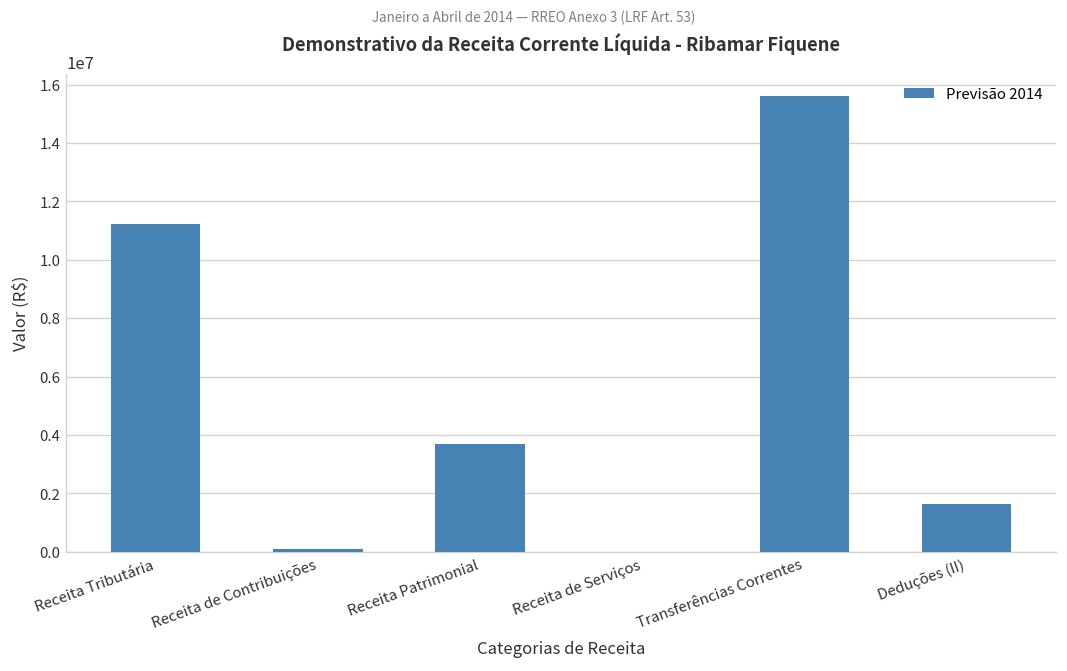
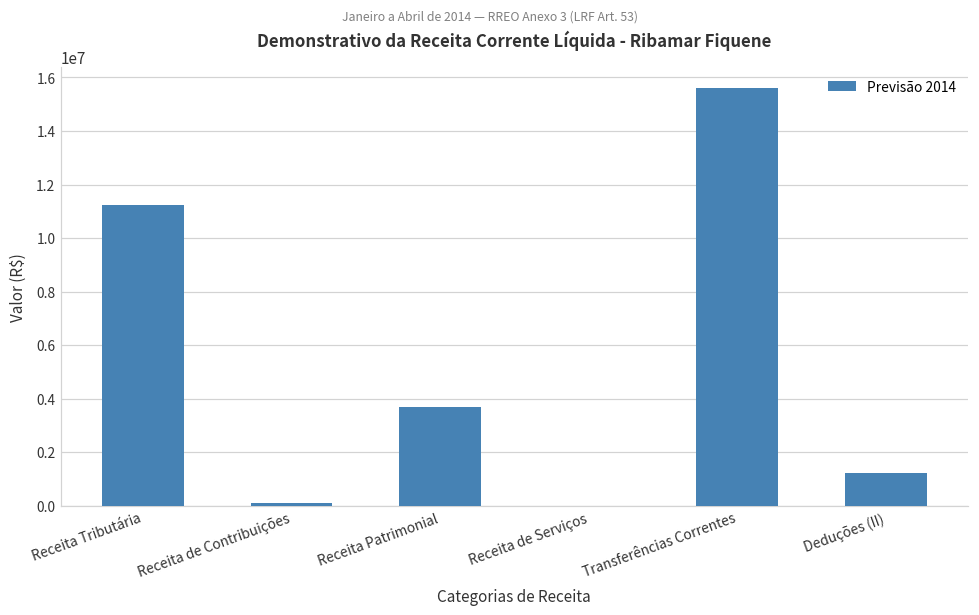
Deduções (II): 1700000 -> 1200000
